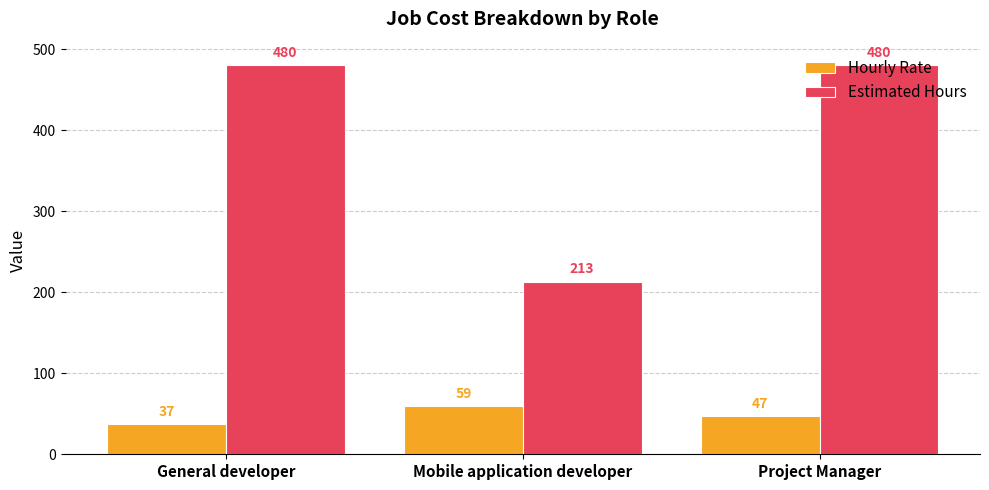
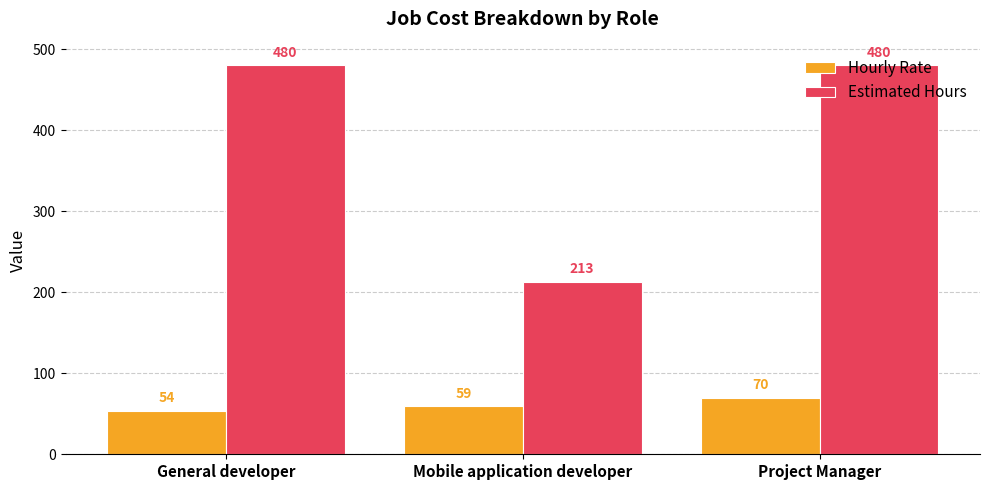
Hourly Rate, General developer: 37 -> 54
Hourly Rate, Project Manager: 47 -> 70
